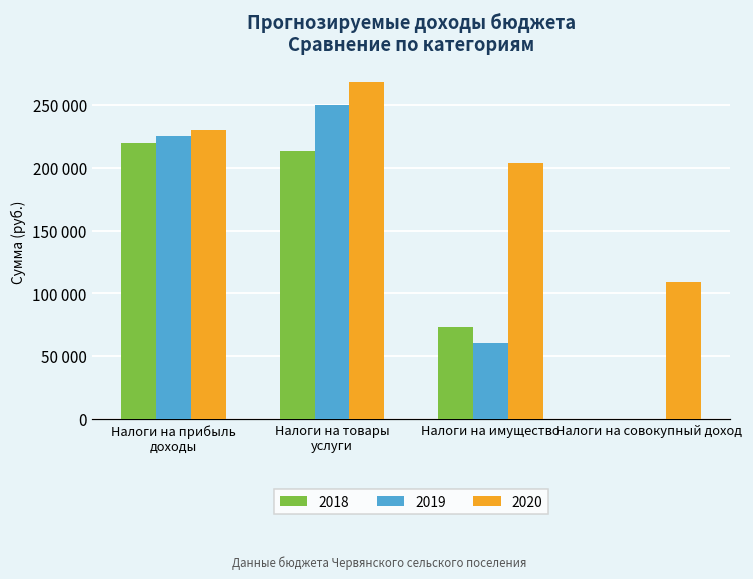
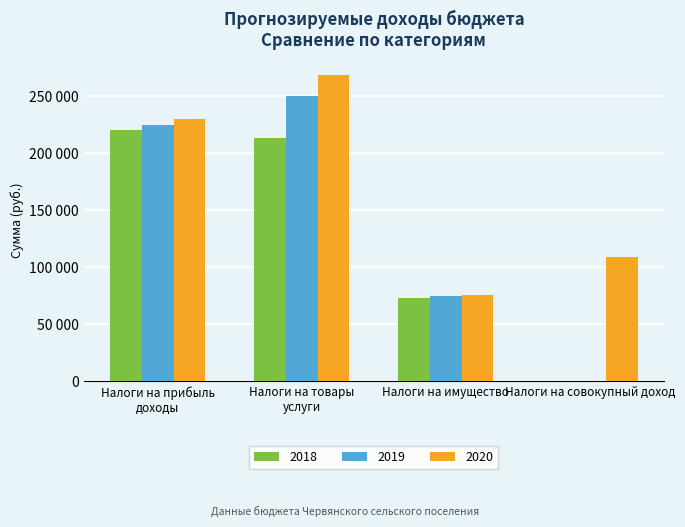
2019, Налоги на имущество: 60000 -> 75000
2020, Налоги на имущество: 204000 -> 76000
